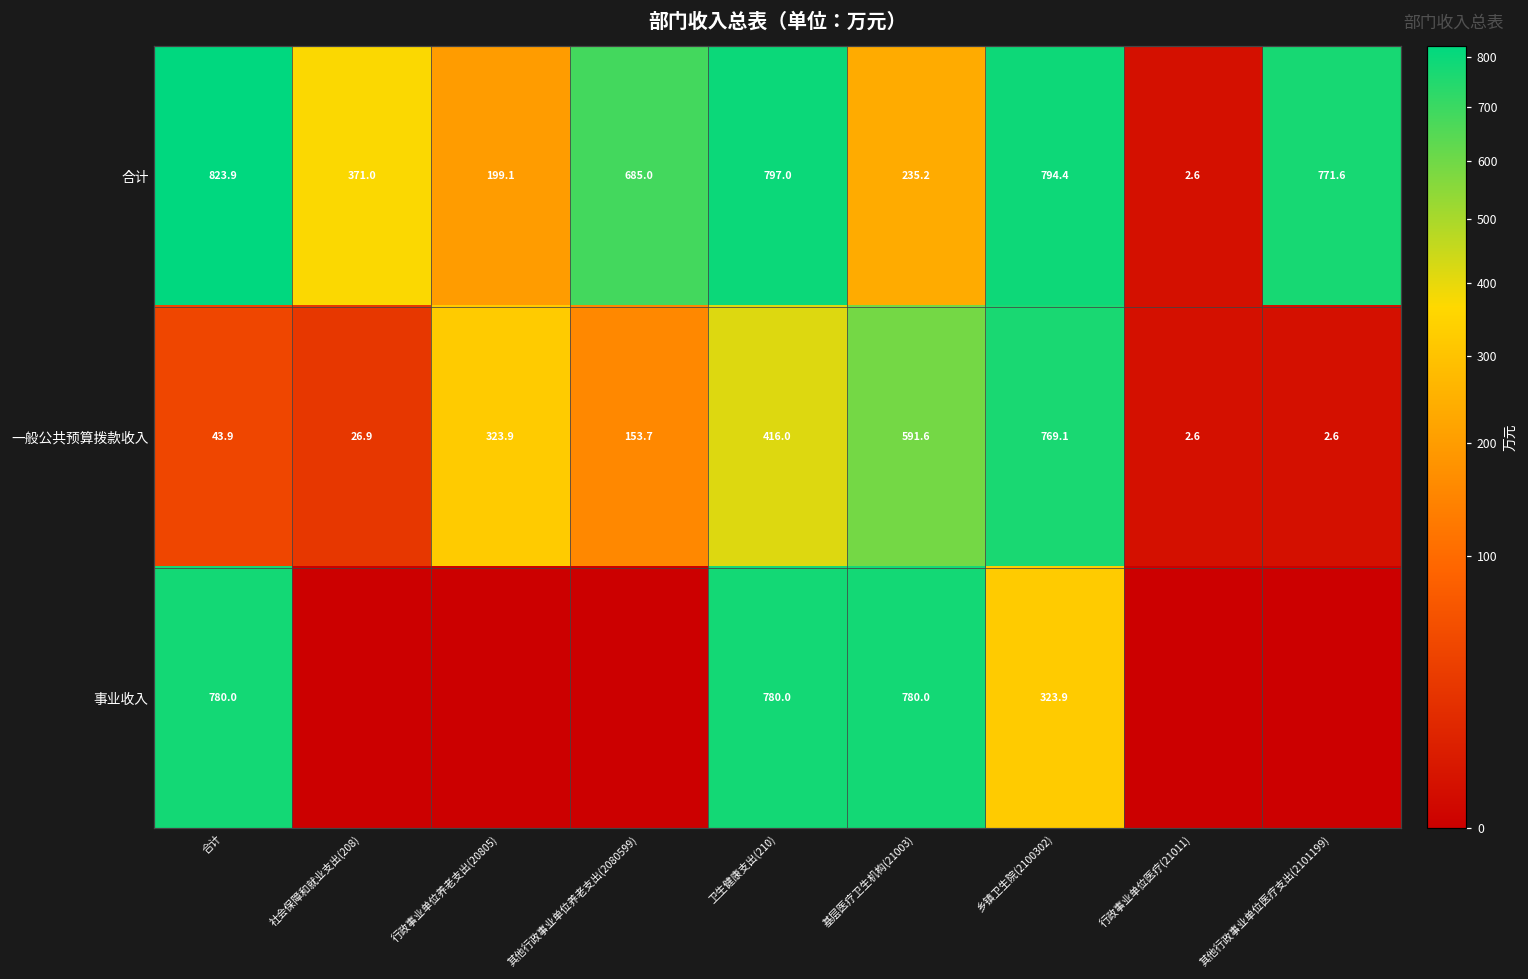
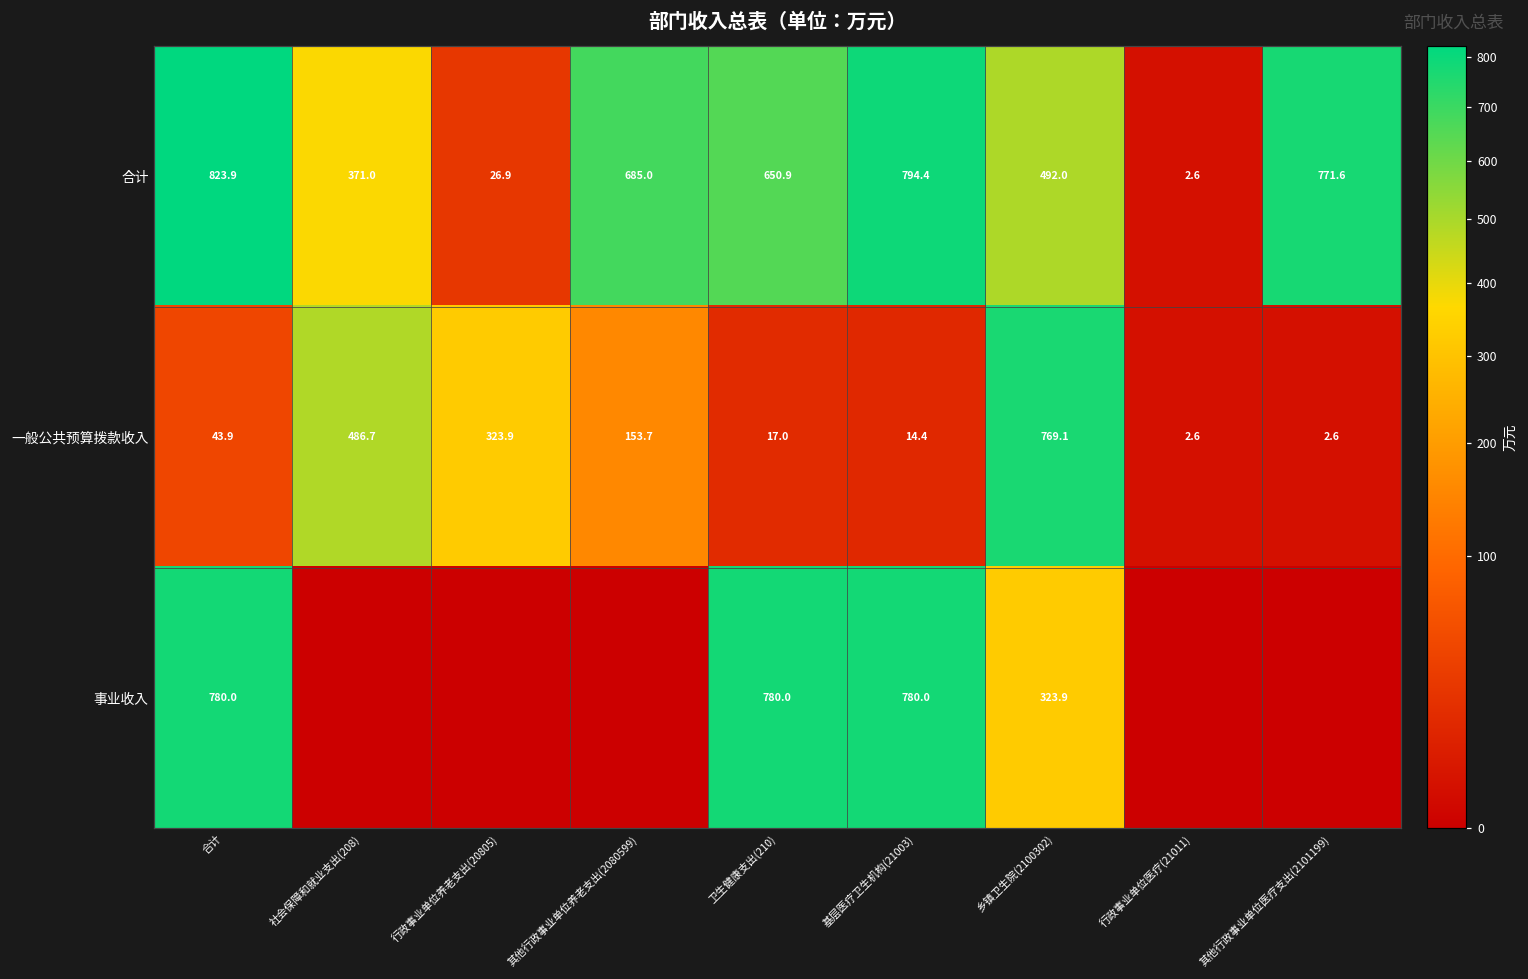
合计, 行政事业单位养老支出(20805): 199.1 -> 26.9
合计, 卫生健康支出(210): 797.0 -> 650.9
合计, 基层医疗卫生机构(21003): 235.2 -> 794.4
合计, 乡镇卫生院(2100302): 794.4 -> 492.0
一般公共预算拨款收入, 社会保障和就业支出(208): 26.9 -> 486.7
一般公共预算拨款收入, 卫生健康支出(210): 416.0 -> 17.0
一般公共预算拨款收入, 基层医疗卫生机构(21003): 591.6 -> 14.4
